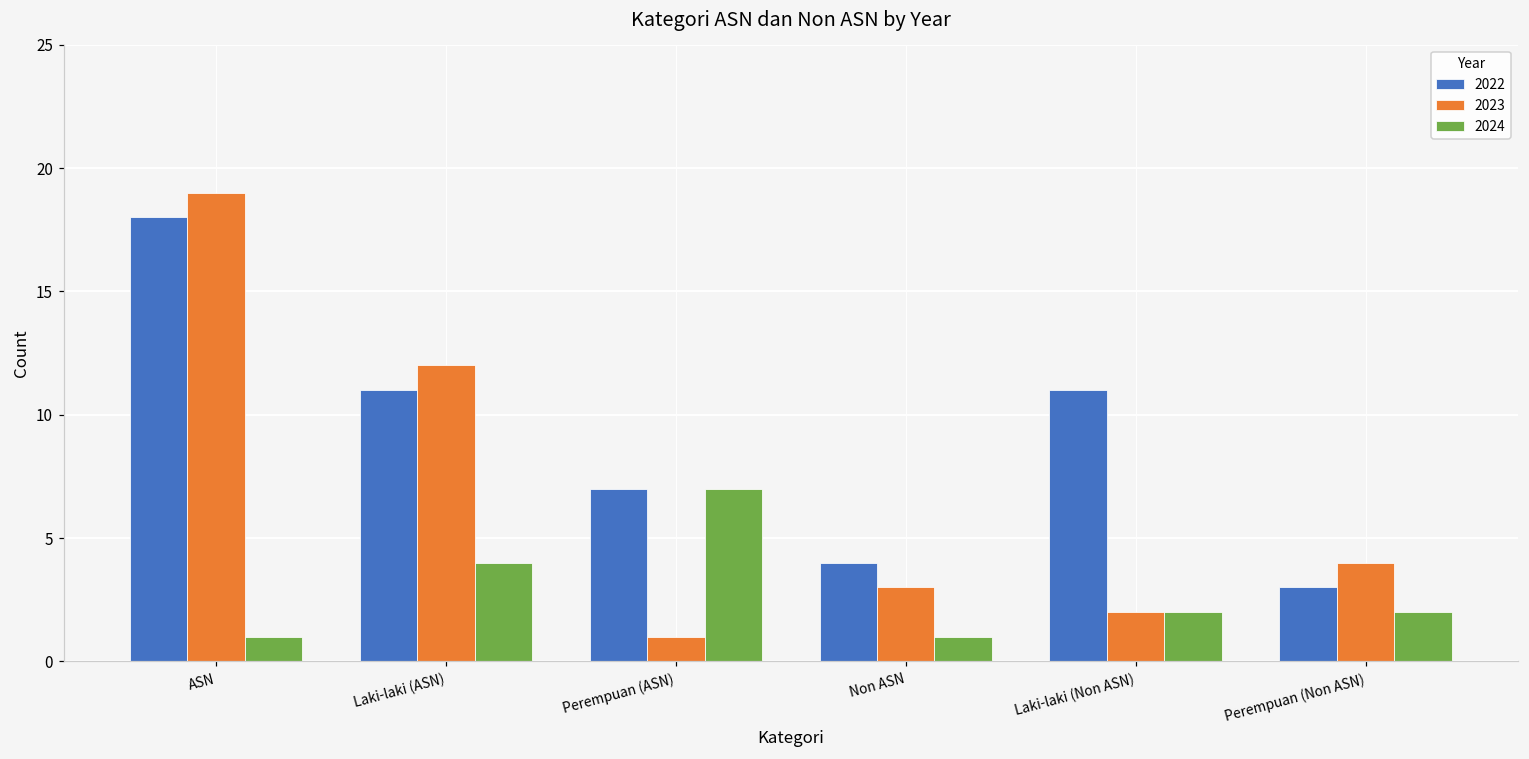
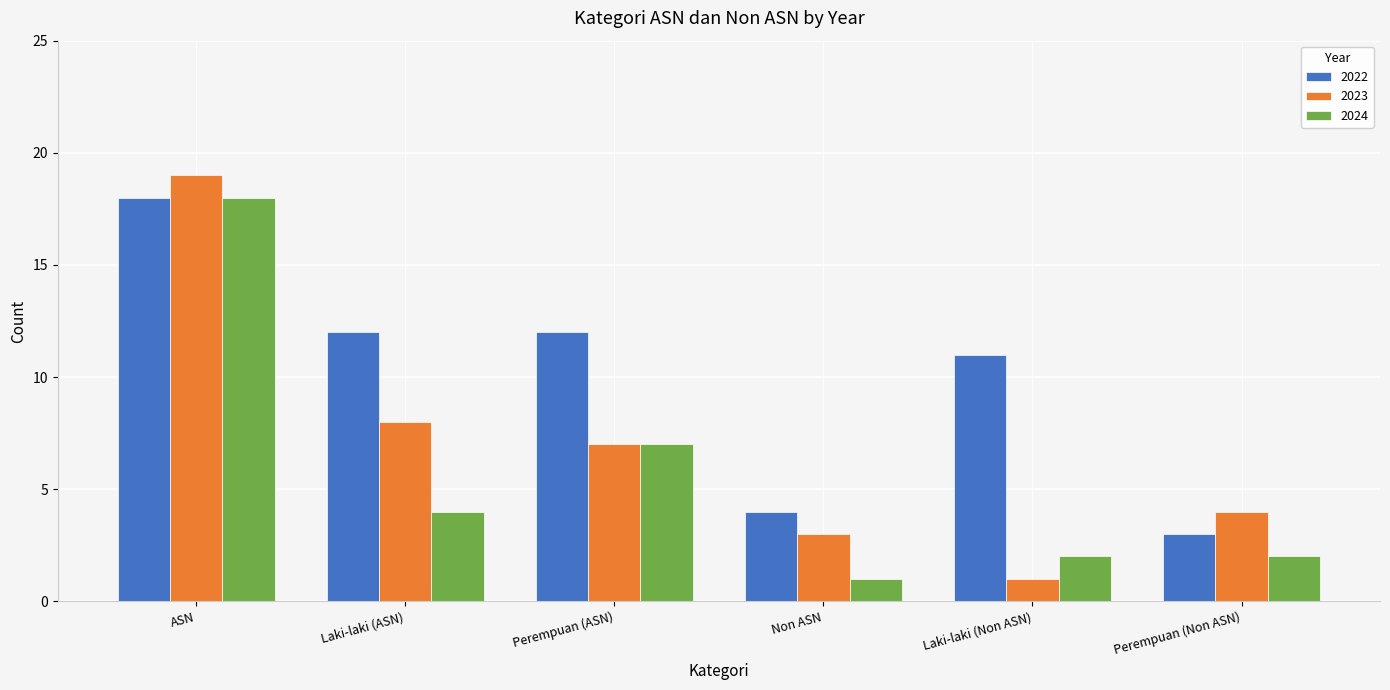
2024, ASN: 1 -> 18
2022, Laki-laki (ASN): 11 -> 12
2023, Laki-laki (ASN): 12 -> 8
2022, Perempuan (ASN): 7 -> 12
2023, Perempuan (ASN): 1 -> 7
2023, Laki-laki (Non ASN): 2 -> 1
